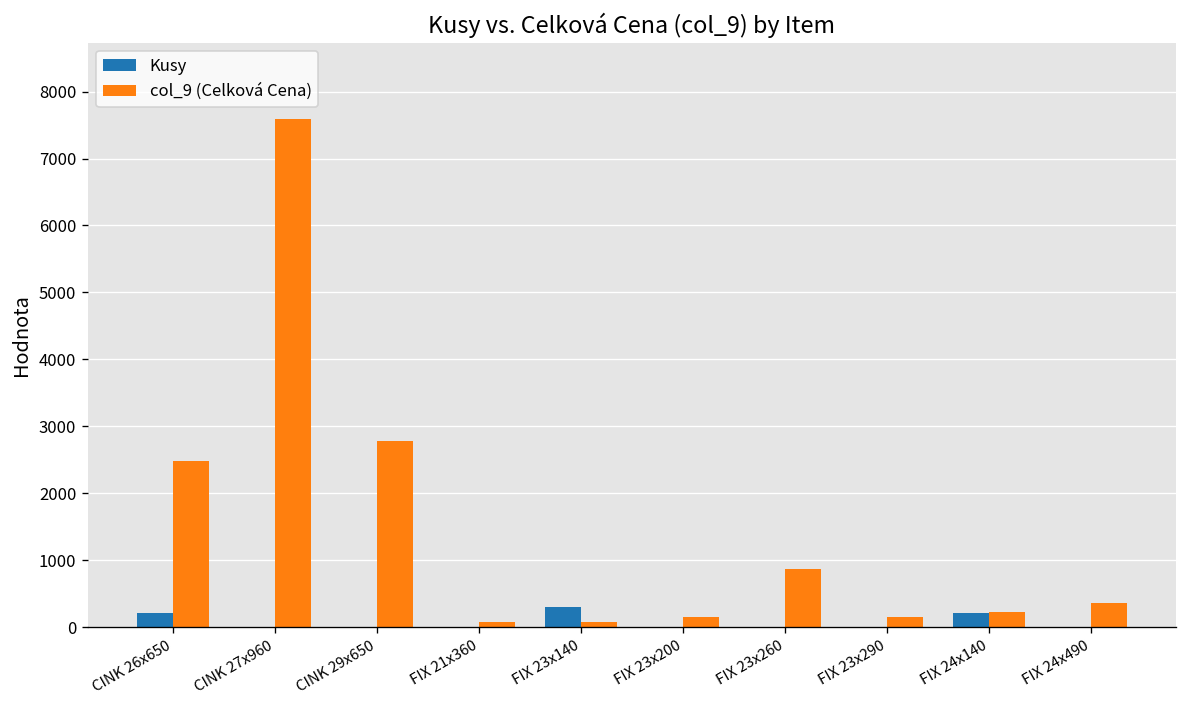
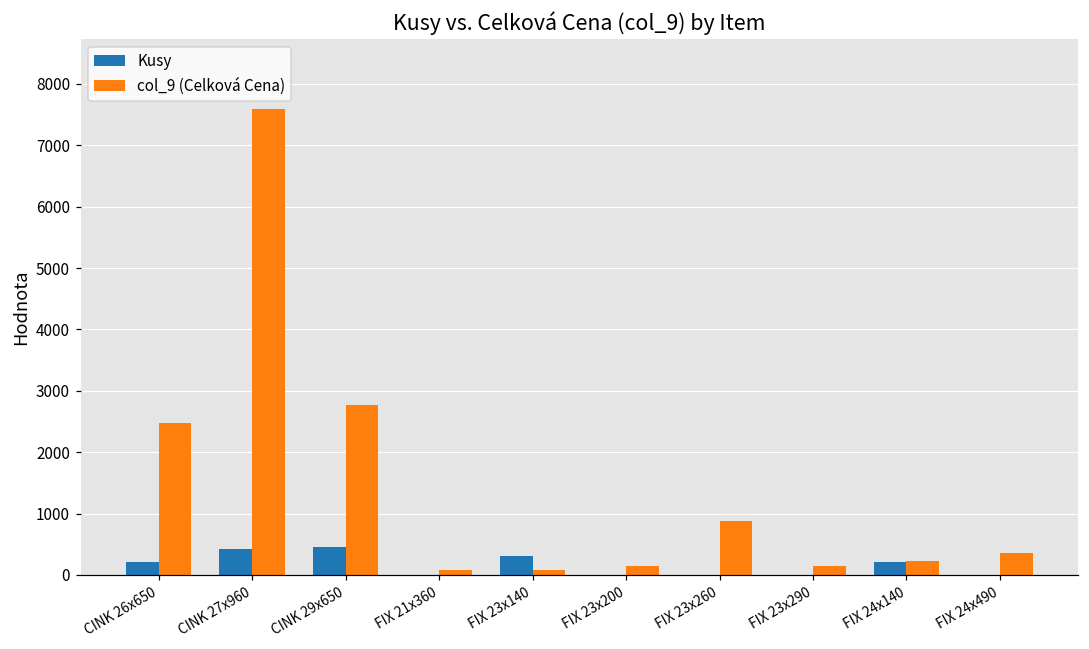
Kusy, CINK 27x960: 0 -> 400
Kusy, CINK 29x650: 0 -> 500
